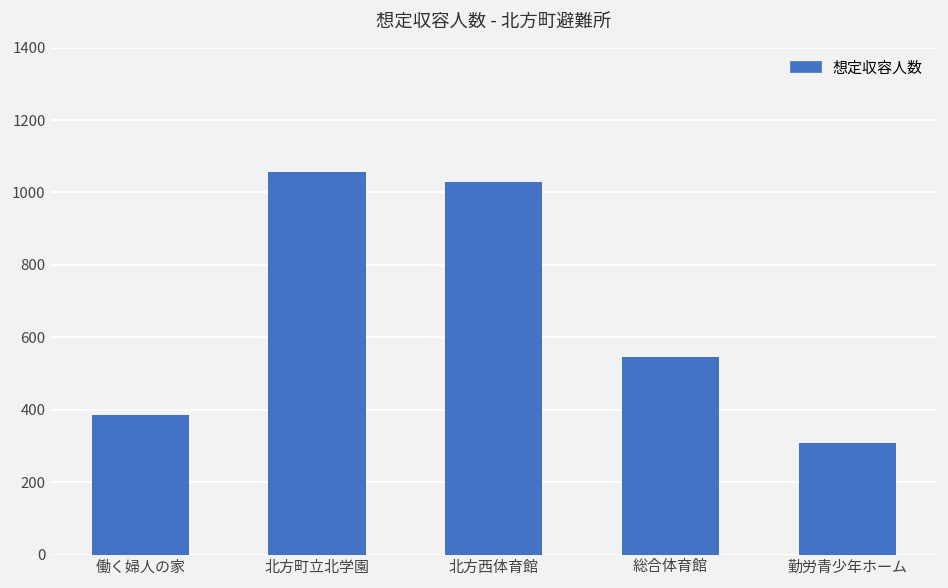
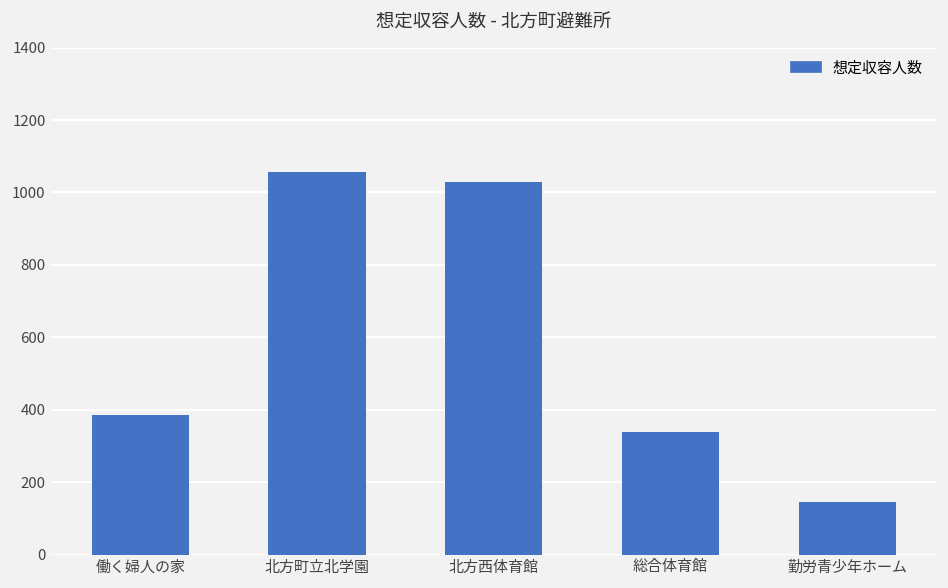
総合体育館: 550 -> 340
勤労青少年ホーム: 310 -> 150
